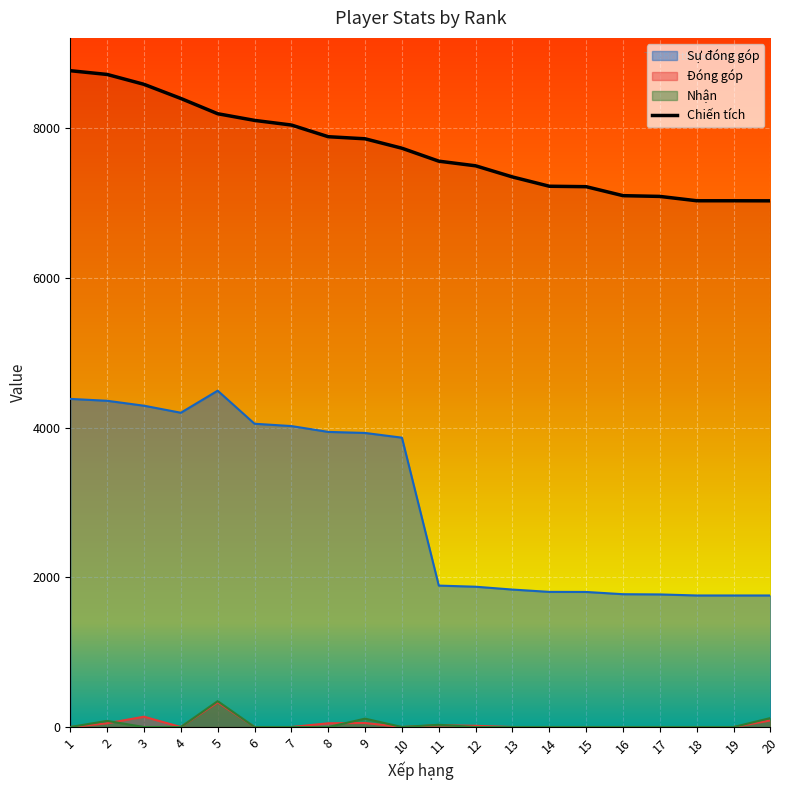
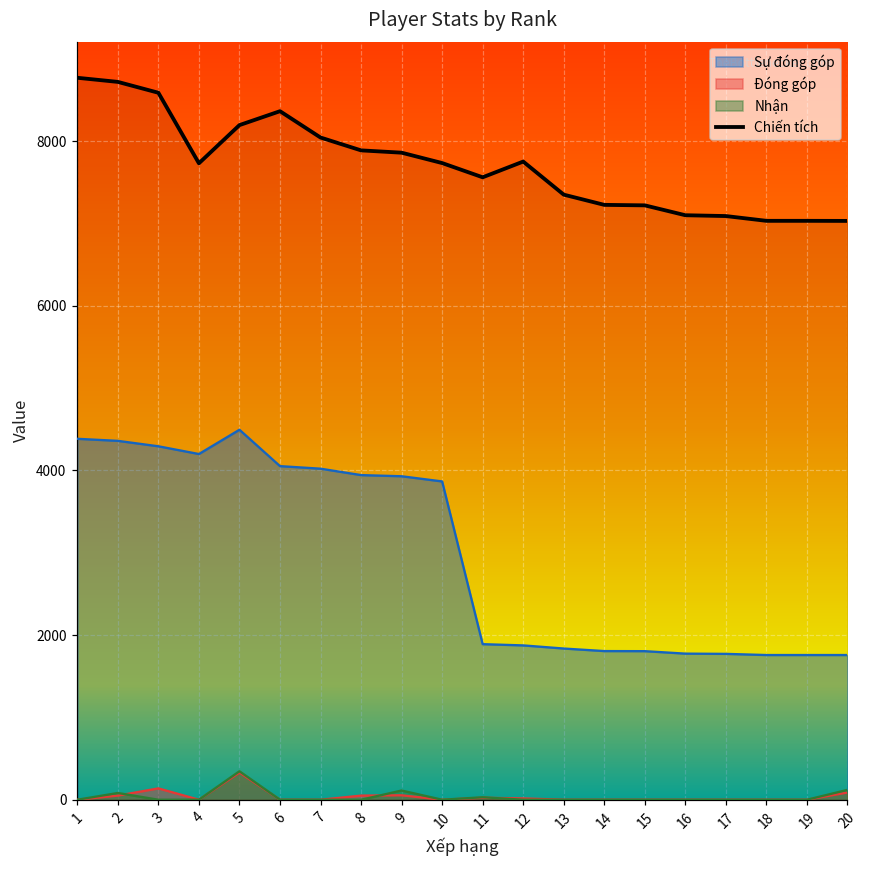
Chiến tích, 4: 8400 -> 7700
Chiến tích, 6: 8100 -> 8400
Chiến tích, 12: 7500 -> 7800
